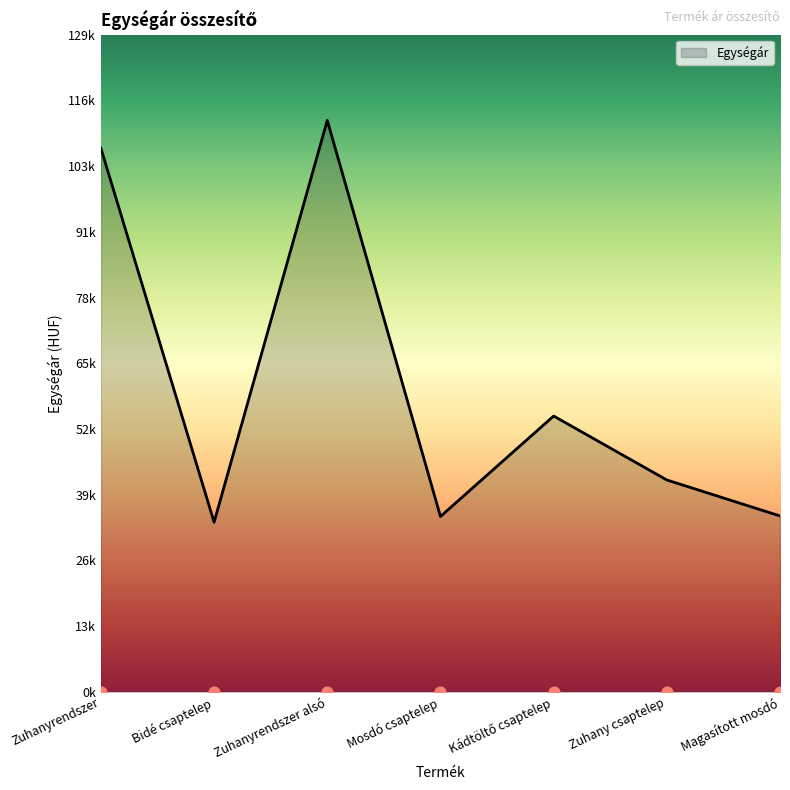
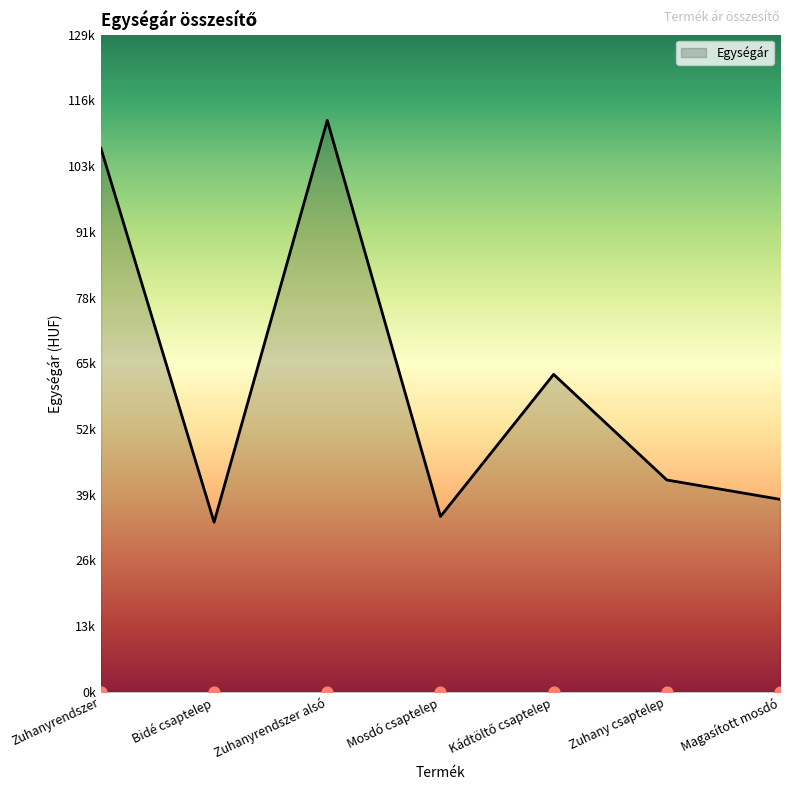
Egységár, Kádtöltő csaptelep: 54000 -> 63000
Egységár, Magasított mosdó: 35000 -> 38000
